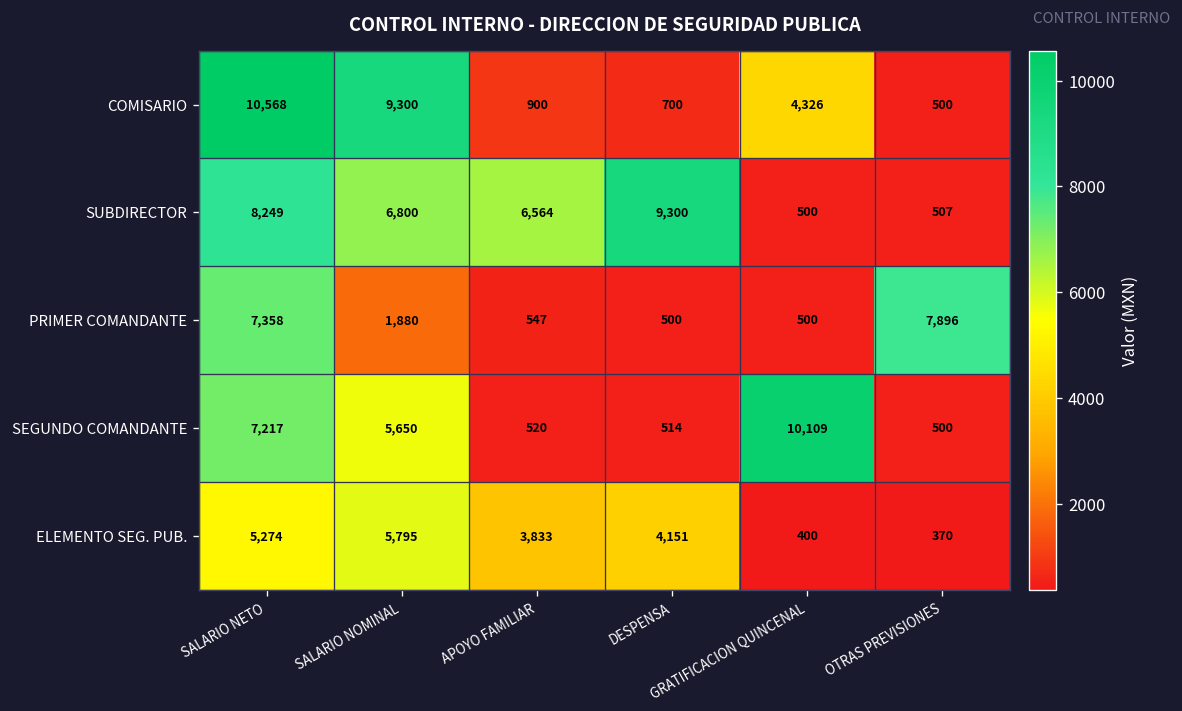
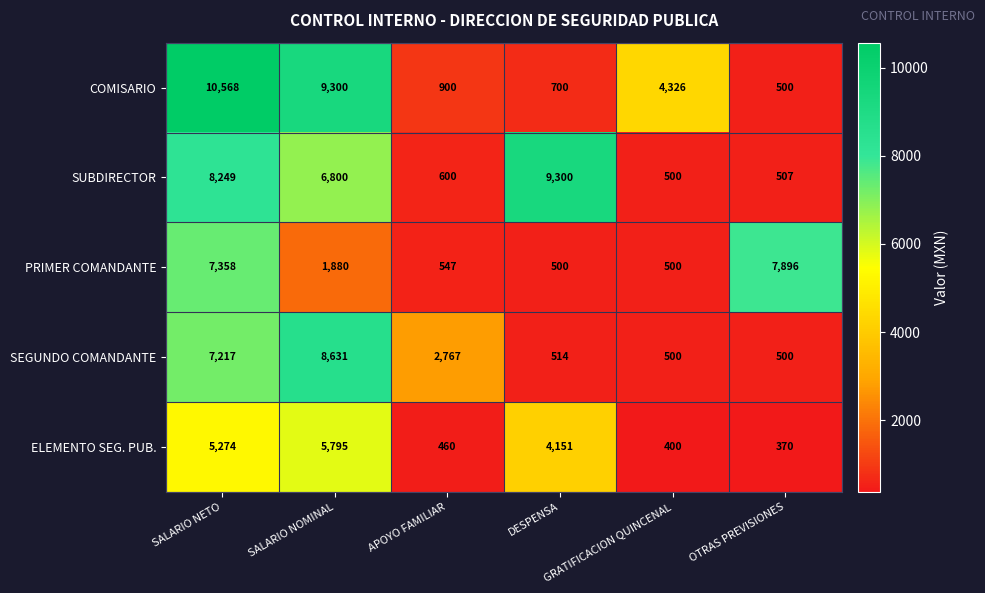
SUBDIRECTOR, APOYO FAMILIAR: 6,564 -> 600
SEGUNDO COMANDANTE, SALARIO NOMINAL: 5,650 -> 8,631
SEGUNDO COMANDANTE, APOYO FAMILIAR: 520 -> 2,767
SEGUNDO COMANDANTE, GRATIFICACION QUINCENAL: 10,109 -> 500
ELEMENTO SEG. PUB., APOYO FAMILIAR: 3,833 -> 460
